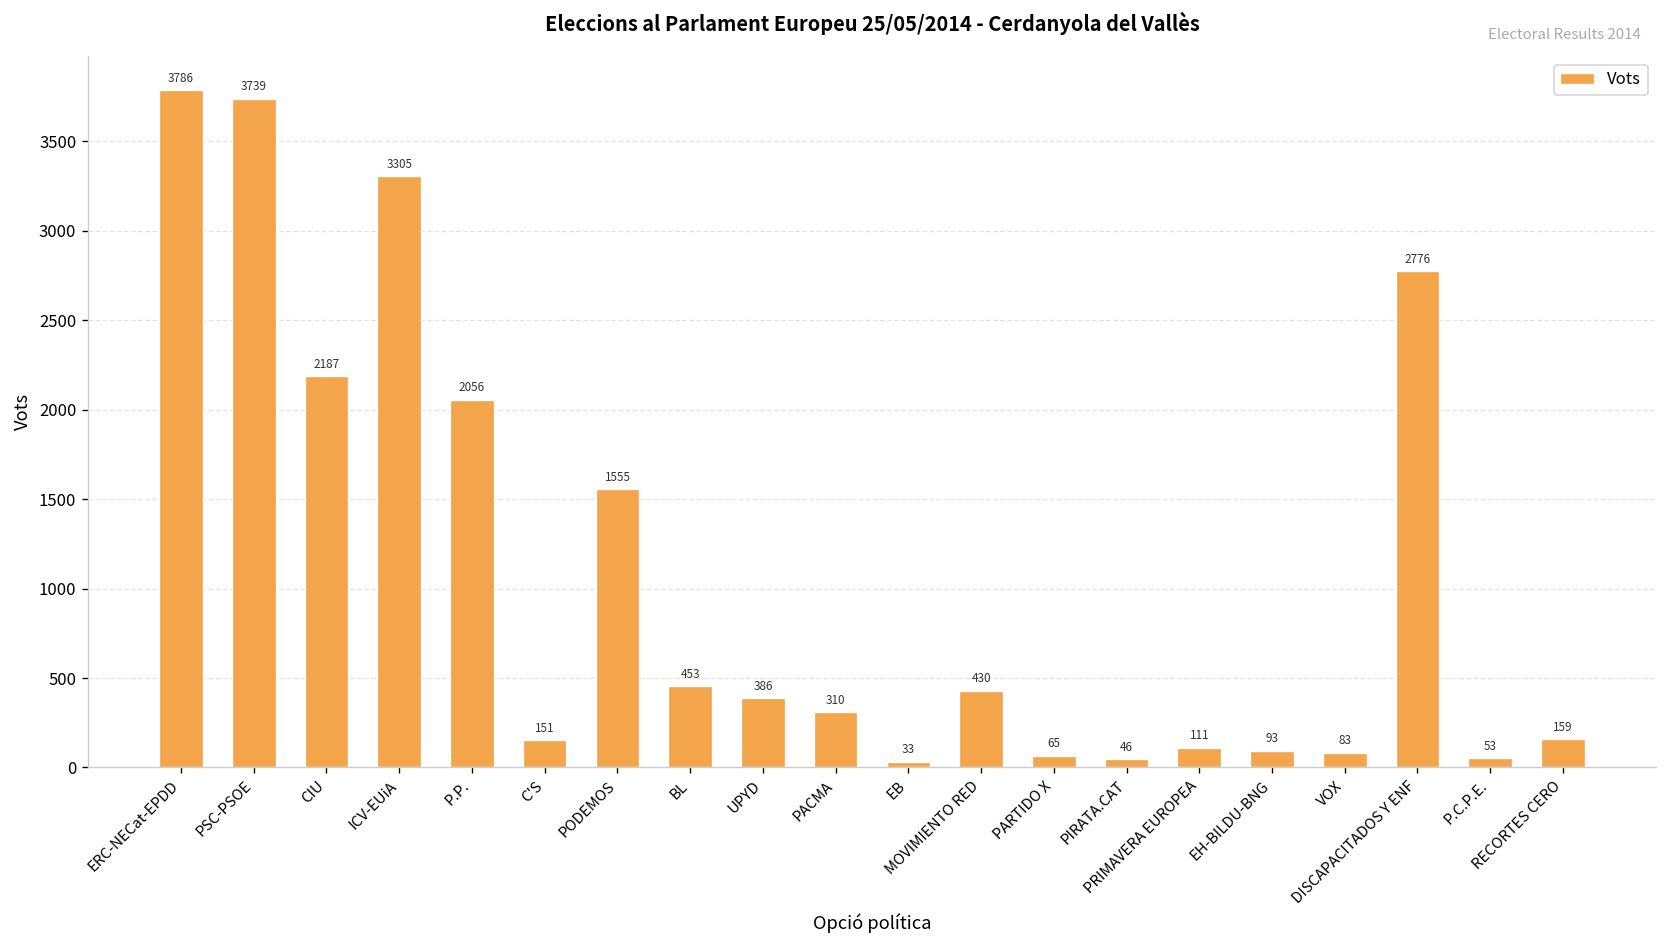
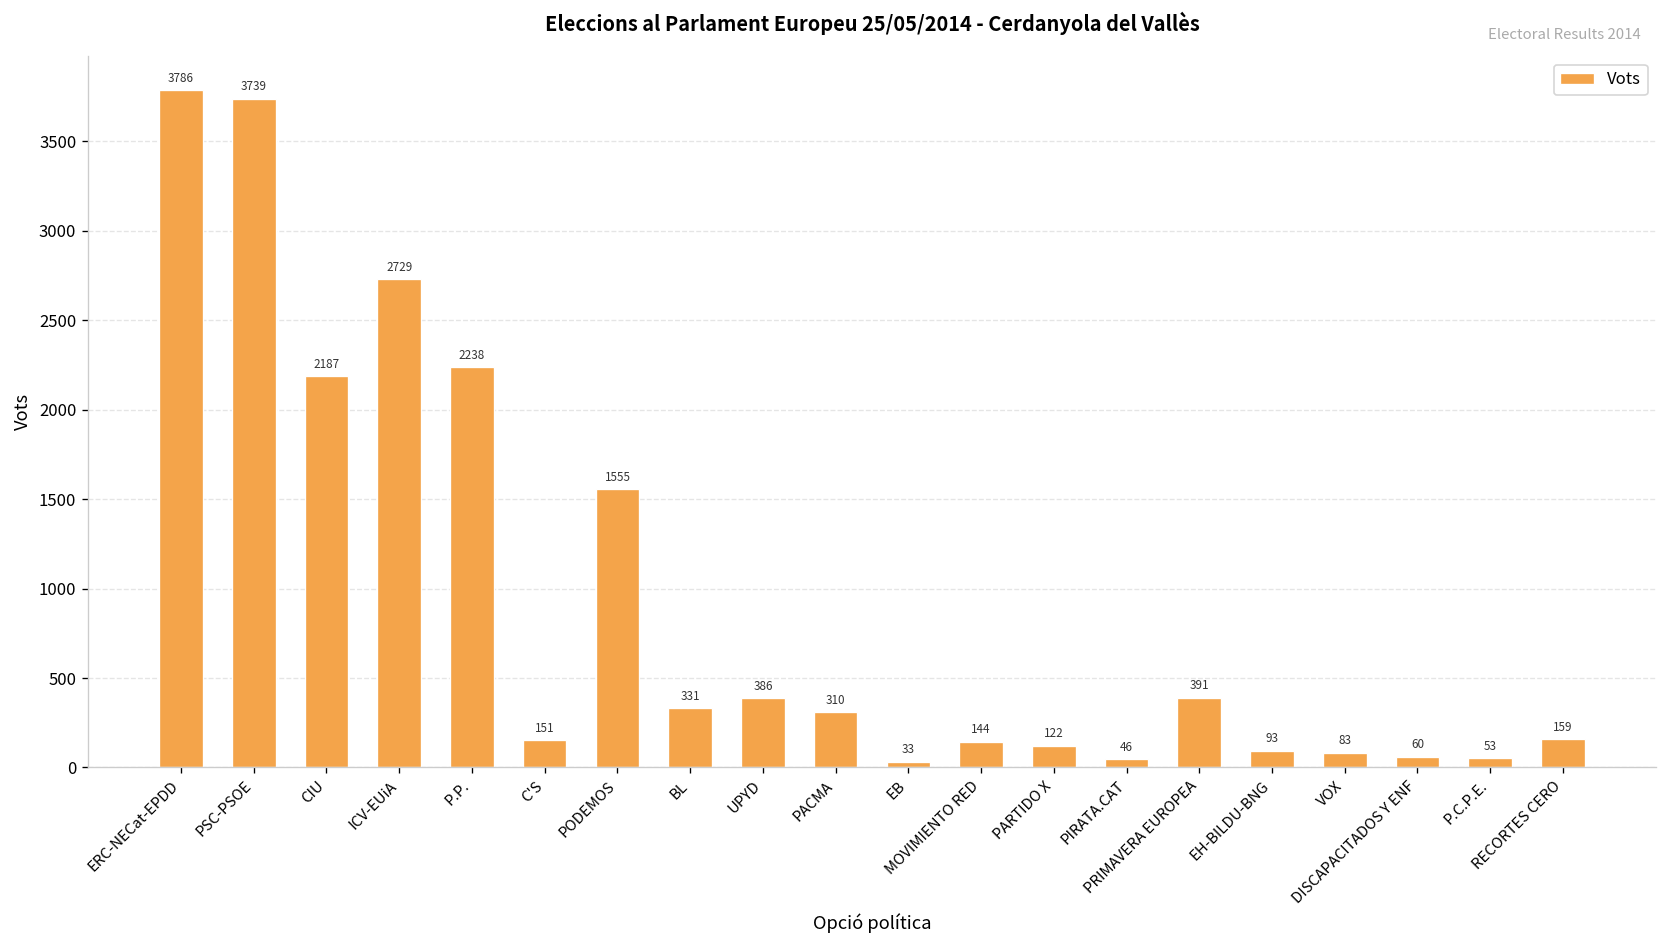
ICV-EUiA: 3305 -> 2729
P.P.: 2056 -> 2238
BL: 453 -> 331
MOVIMIENTO RED: 430 -> 144
PARTIDO X: 65 -> 122
PRIMAVERA EUROPEA: 111 -> 391
DISCAPACITADOS Y ENF: 2776 -> 60
